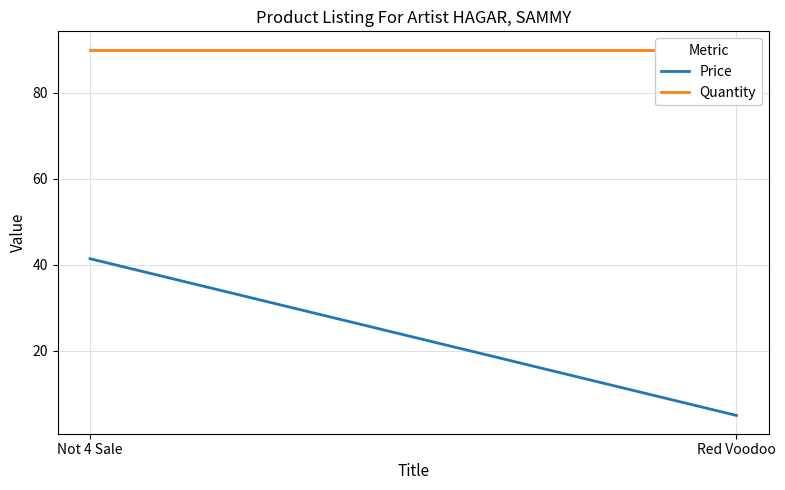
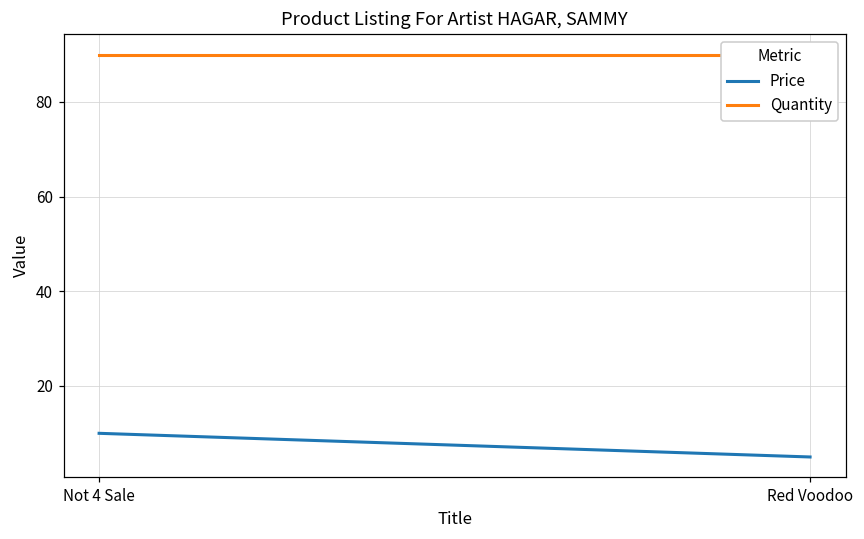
Price, Not 4 Sale: 41 -> 10
